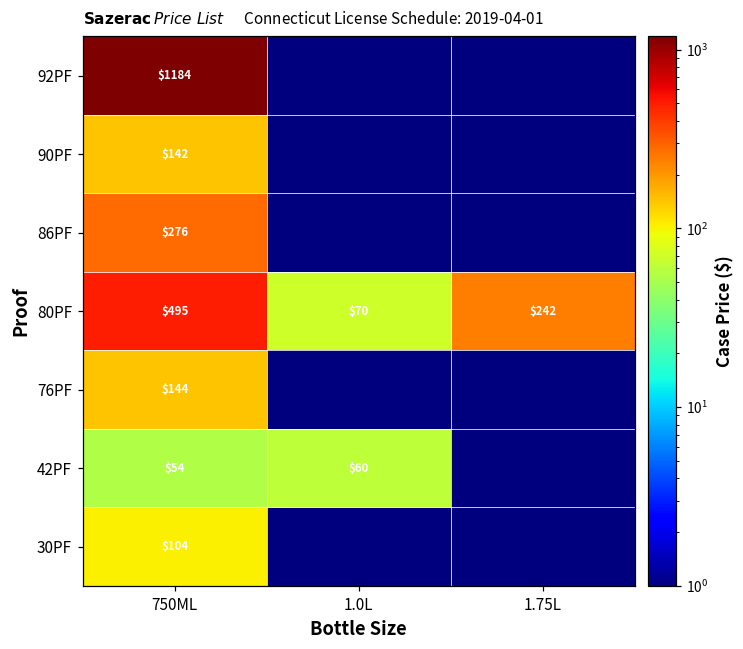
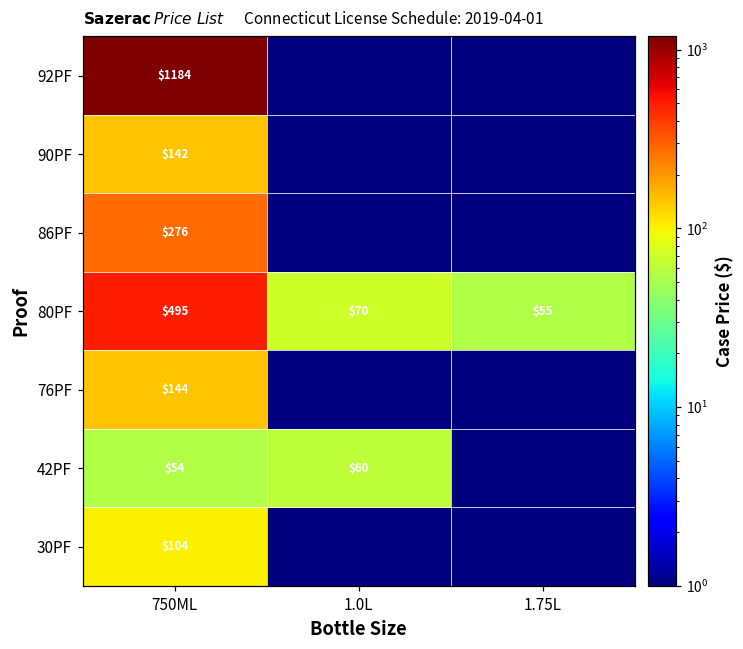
80PF, 1.75L: $242 -> $55
